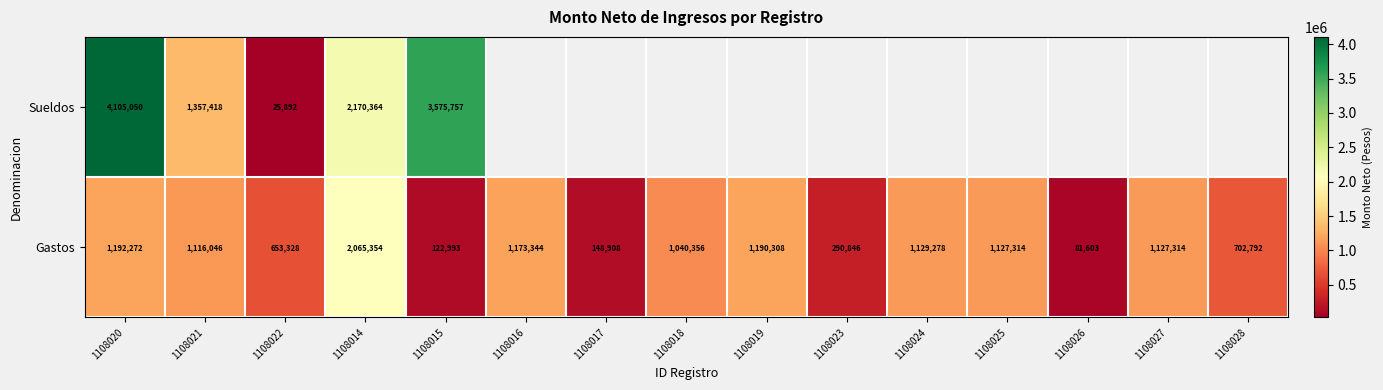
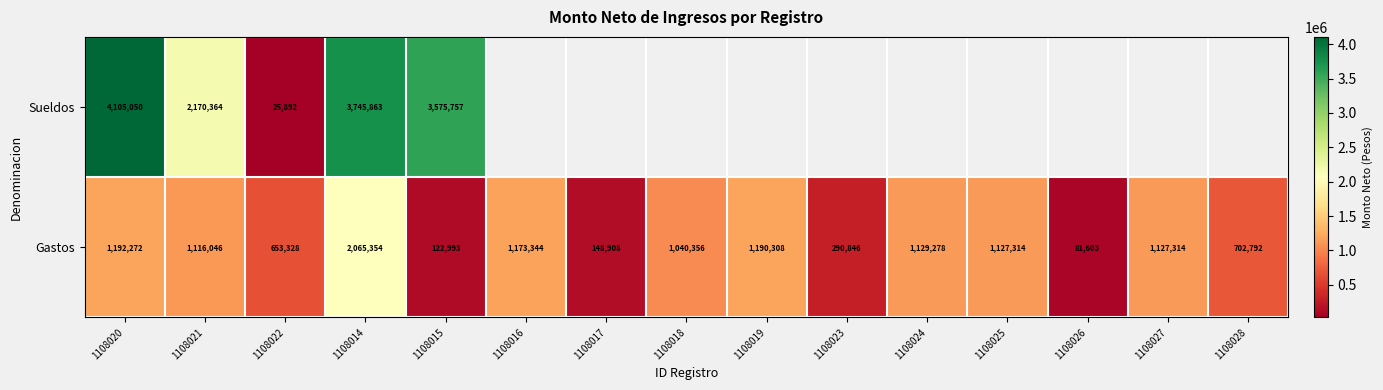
Sueldos, 1108021: 1,357,418 -> 2,170,364
Sueldos, 1108014: 2,170,364 -> 3,745,863
